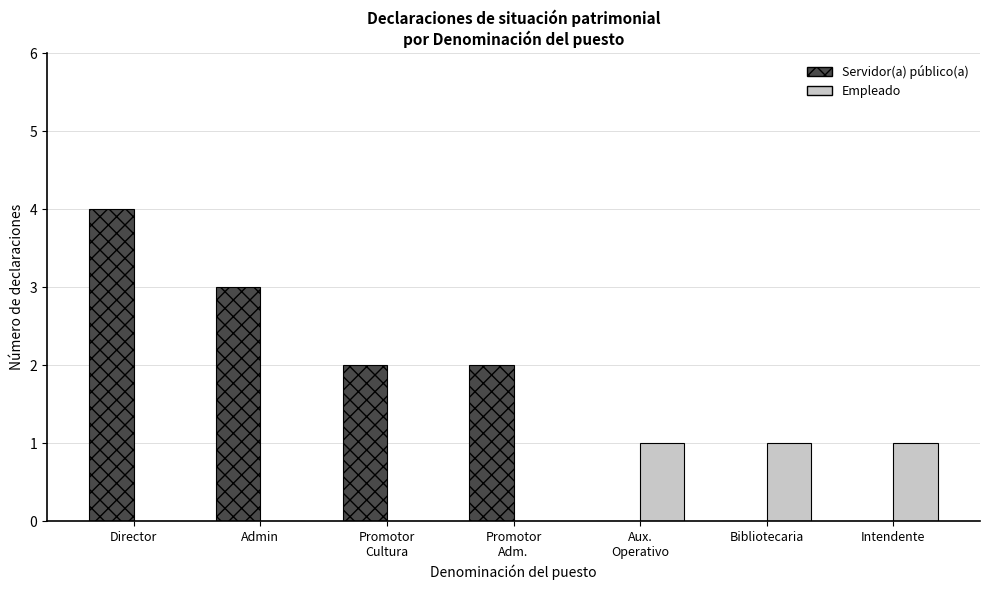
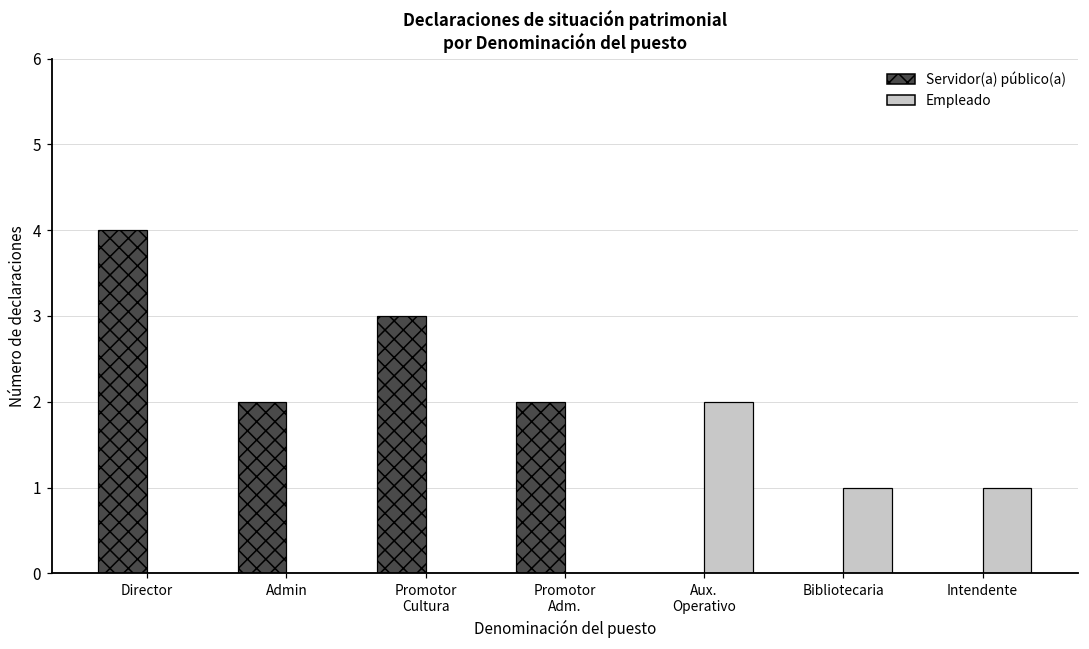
Servidor(a) público(a), Admin: 3 -> 2
Servidor(a) público(a), Promotor Cultura: 2 -> 3
Empleado, Aux. Operativo: 1 -> 2
